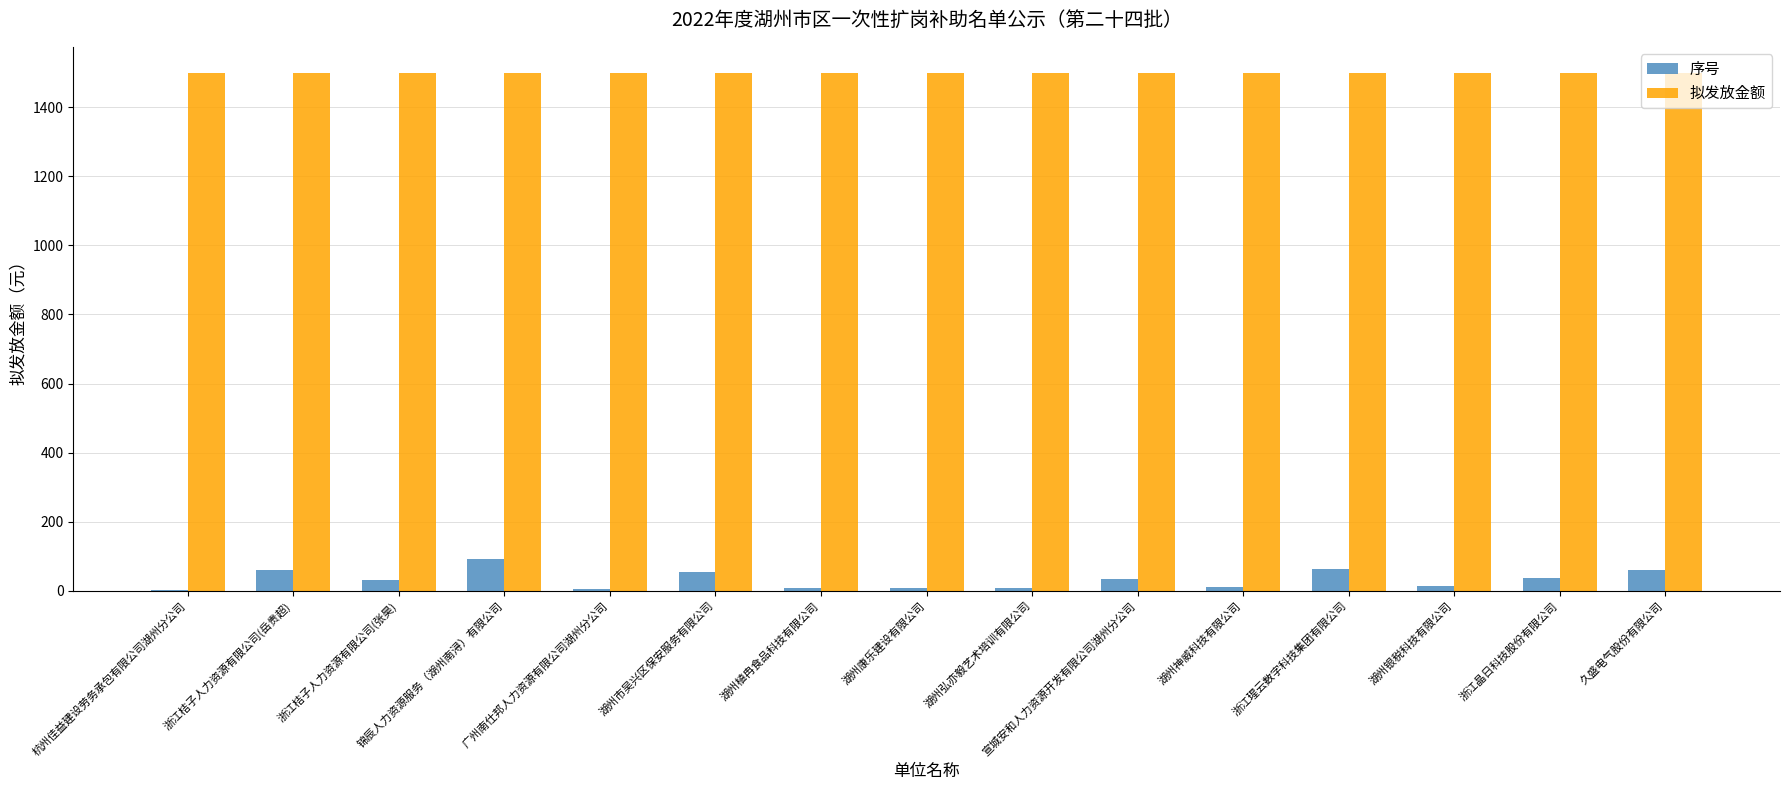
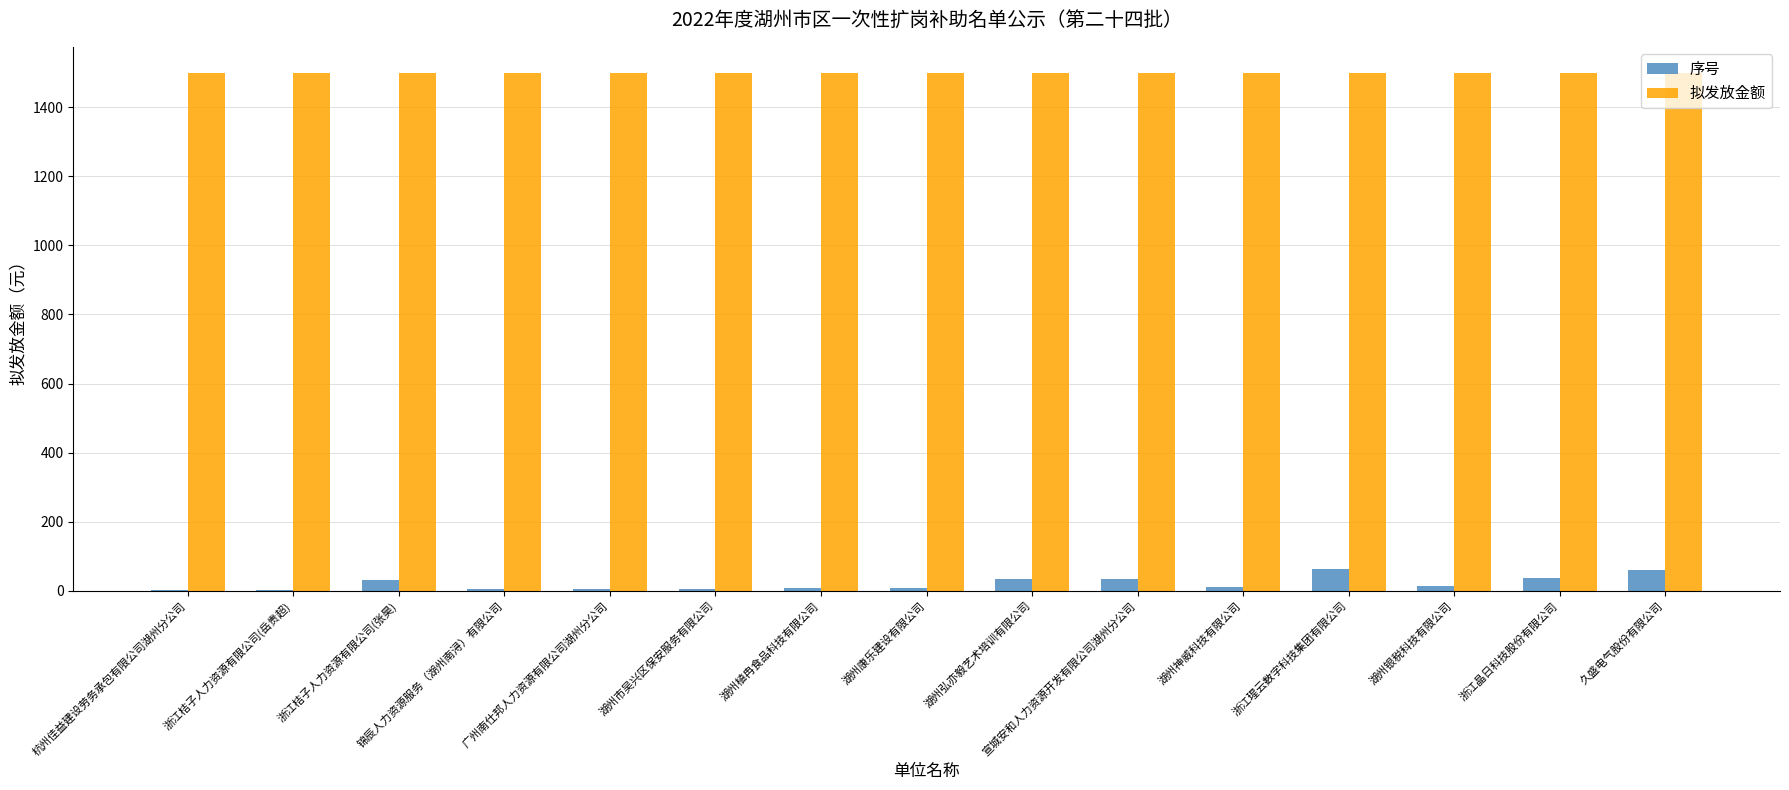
序号, 浙江桔子人力资源有限公司(岳贵超): 60 -> 0
序号, 锦辰人力资源服务（湖州南浔）有限公司: 90 -> 0
序号, 湖州市吴兴区保安服务有限公司: 50 -> 10
序号, 湖州弘亦毅艺术培训有限公司: 10 -> 30
